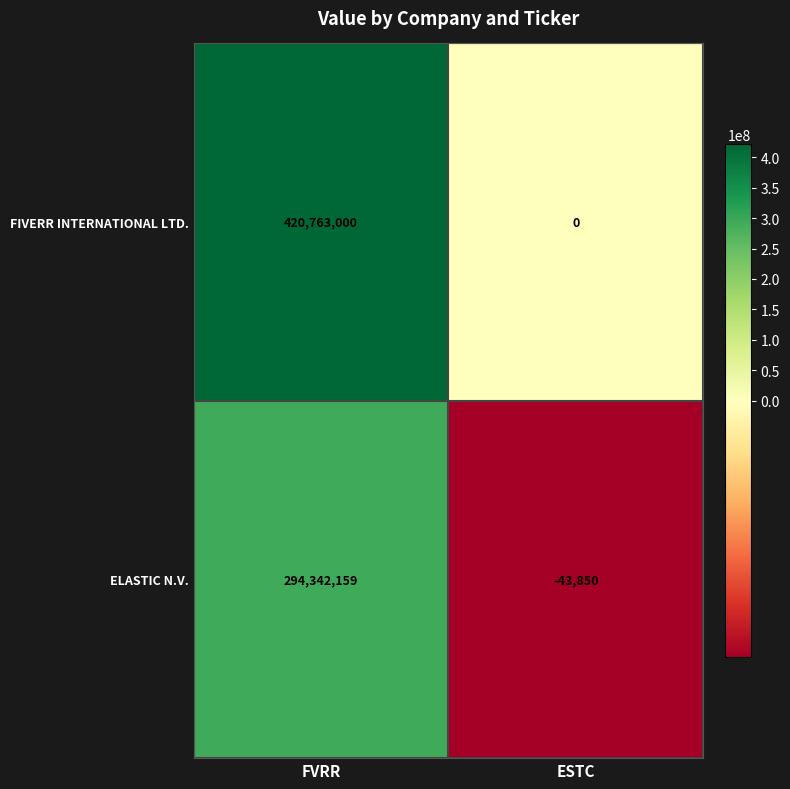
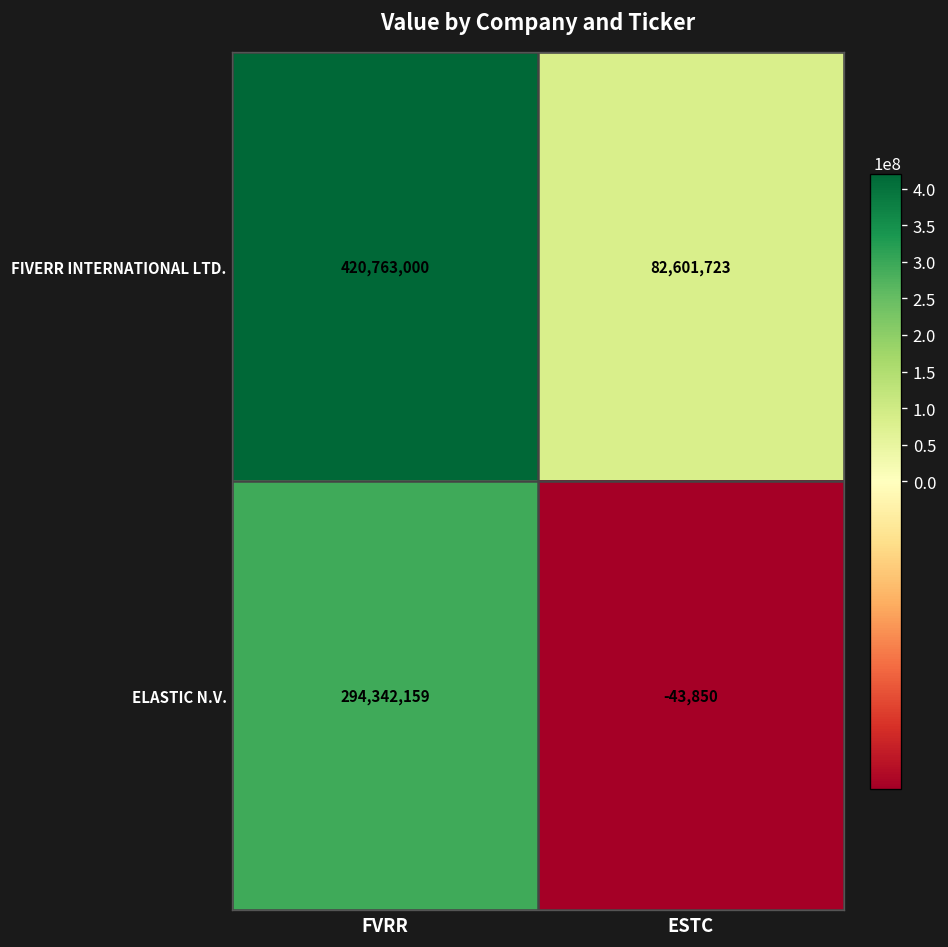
FIVERR INTERNATIONAL LTD., ESTC: 0 -> 82,601,723
